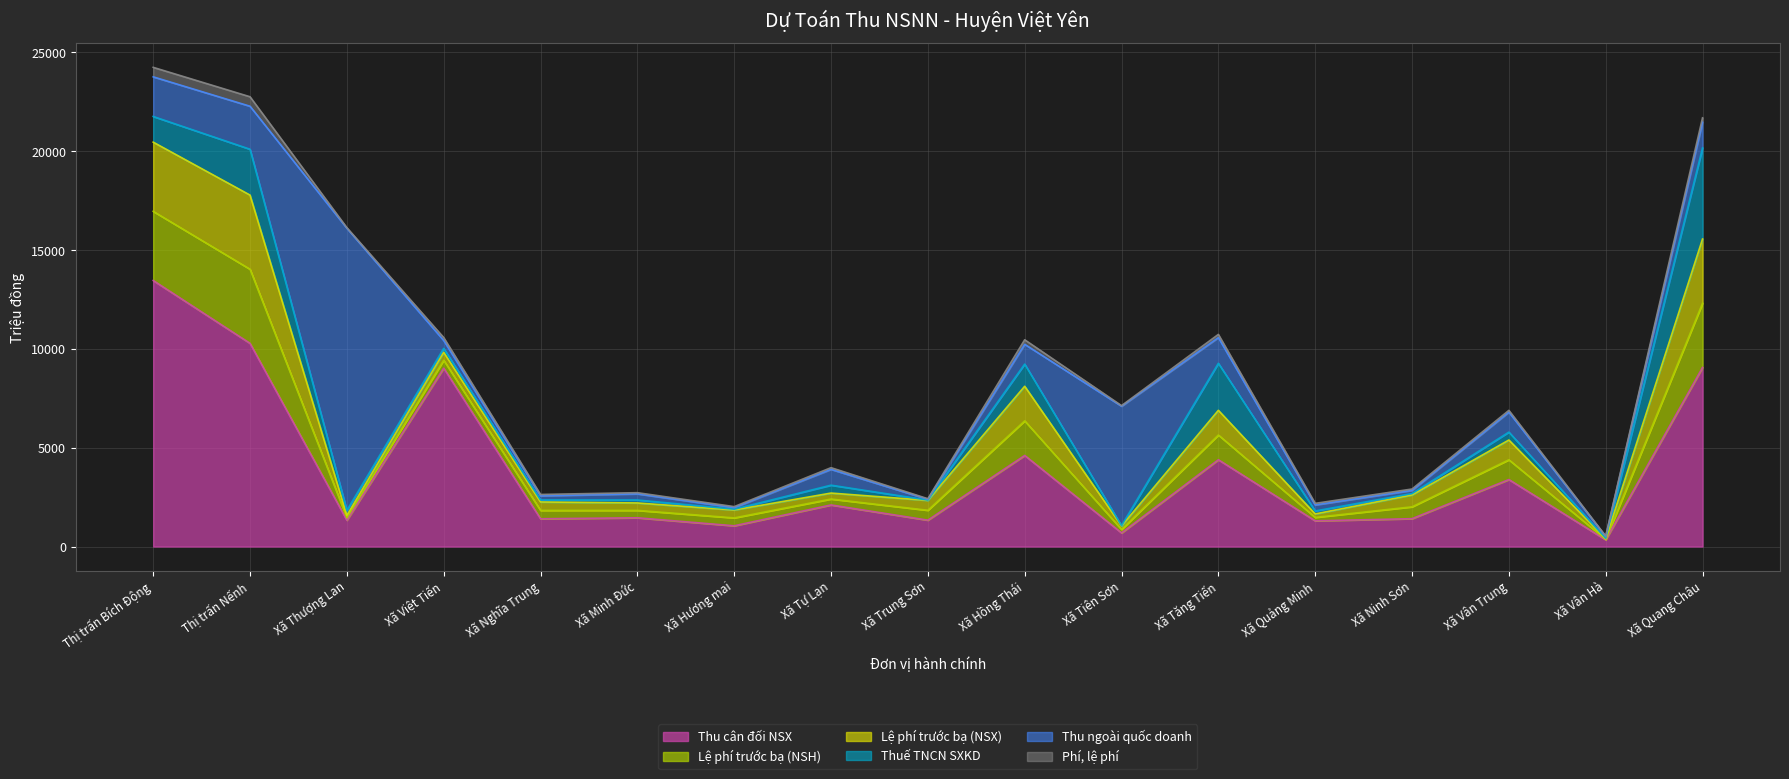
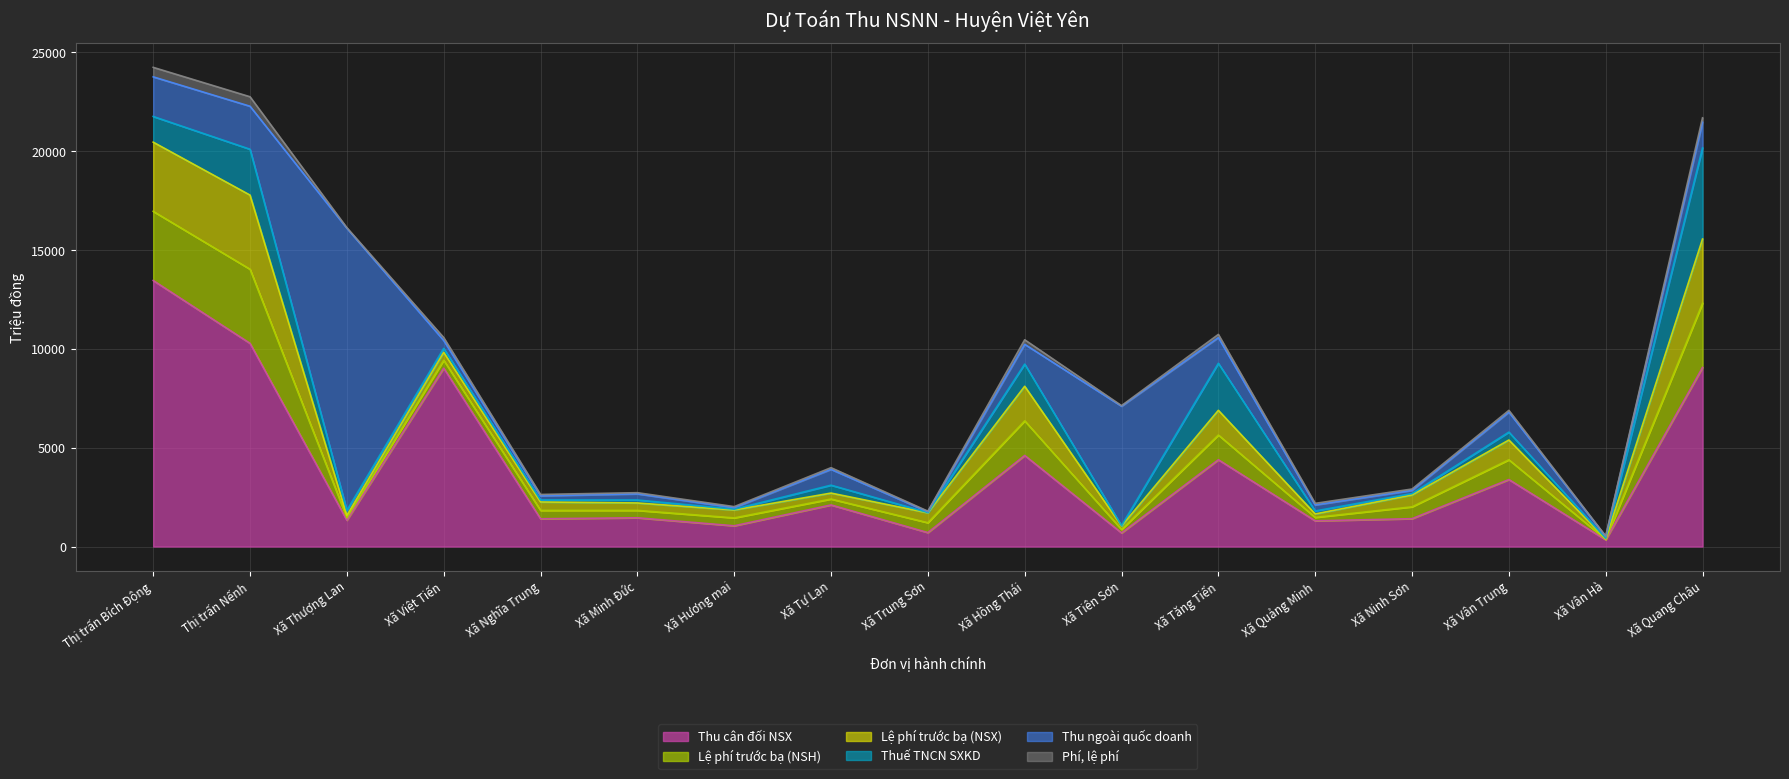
Thu cân đối NSX, Xã Trung Sơn: 1300 -> 700
